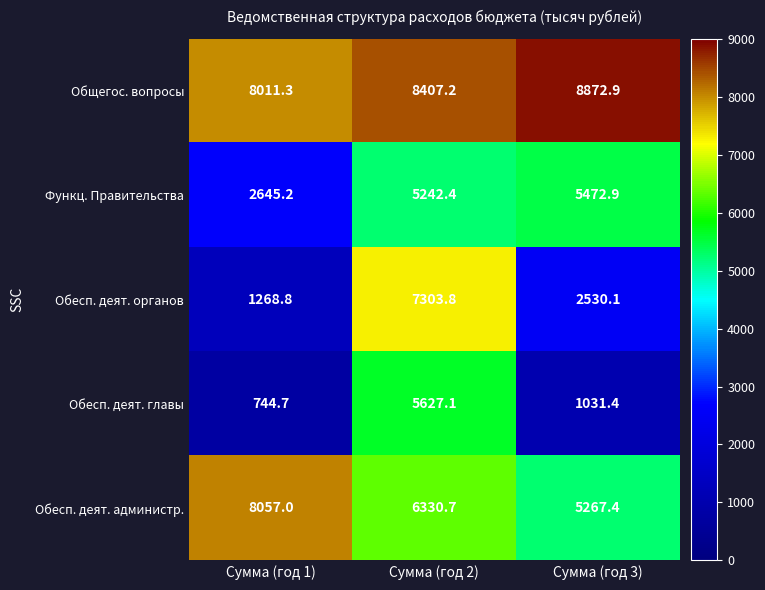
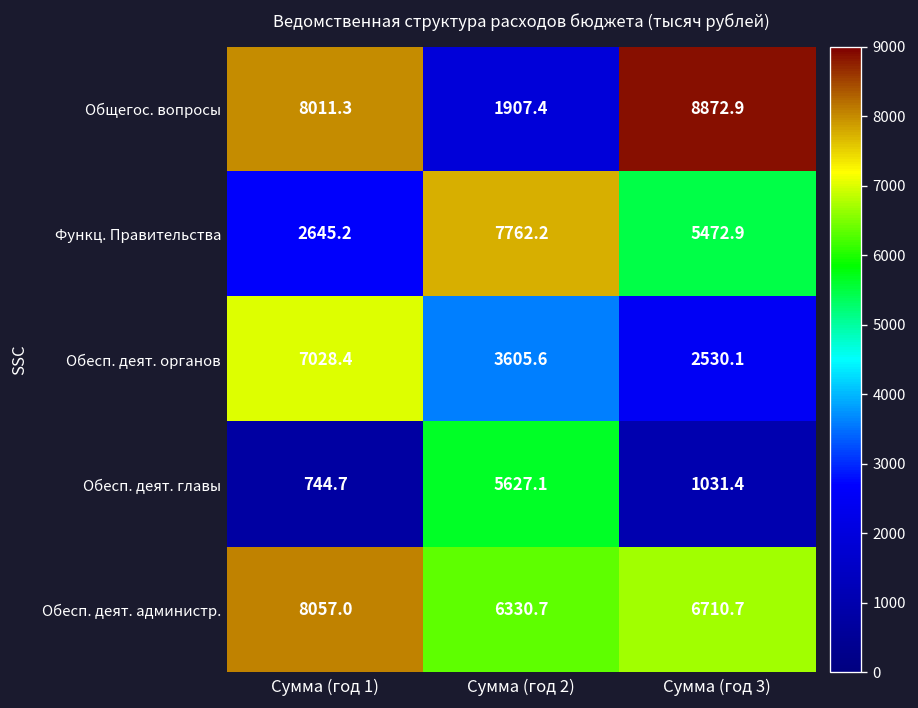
Общегос. вопросы, Сумма (год 2): 8407.2 -> 1907.4
Функц. Правительства, Сумма (год 2): 5242.4 -> 7762.2
Обесп. деят. органов, Сумма (год 1): 1268.8 -> 7028.4
Обесп. деят. органов, Сумма (год 2): 7303.8 -> 3605.6
Обесп. деят. администр., Сумма (год 3): 5267.4 -> 6710.7
